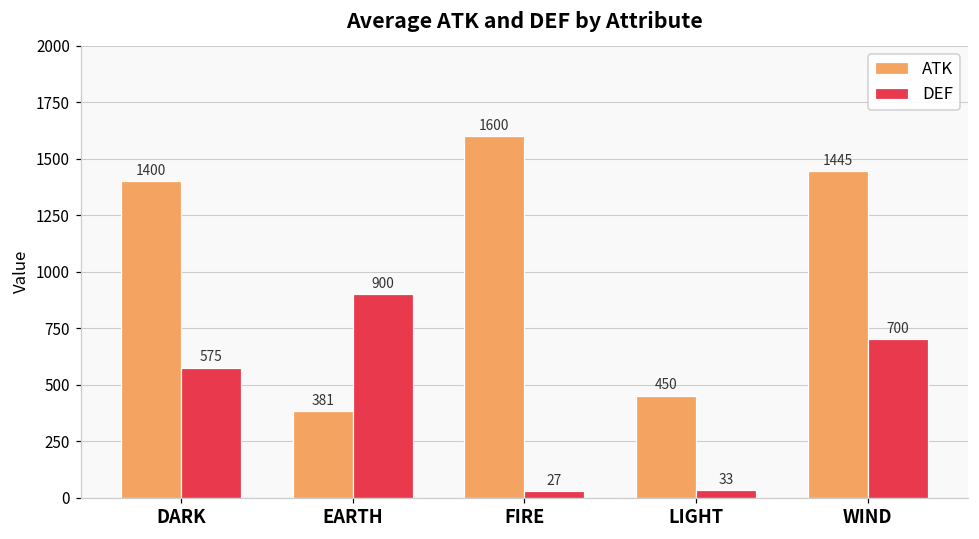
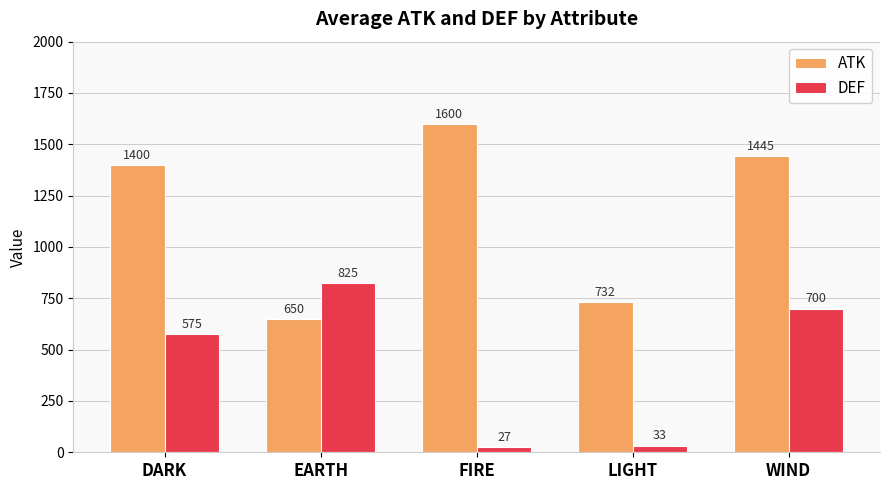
ATK, EARTH: 381 -> 650
DEF, EARTH: 900 -> 825
ATK, LIGHT: 450 -> 732
